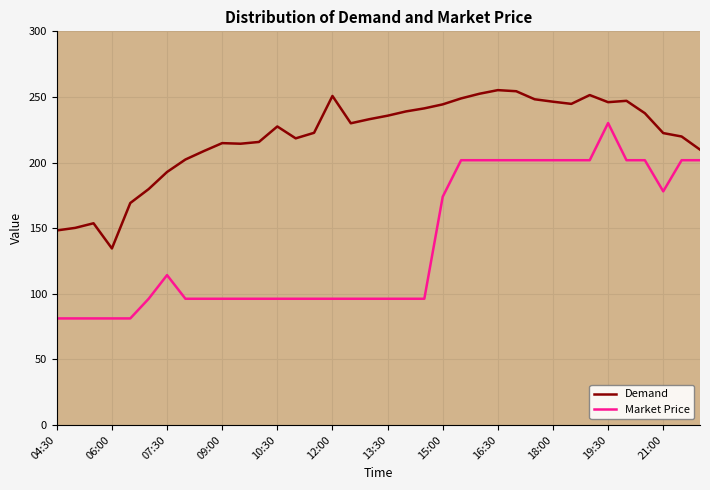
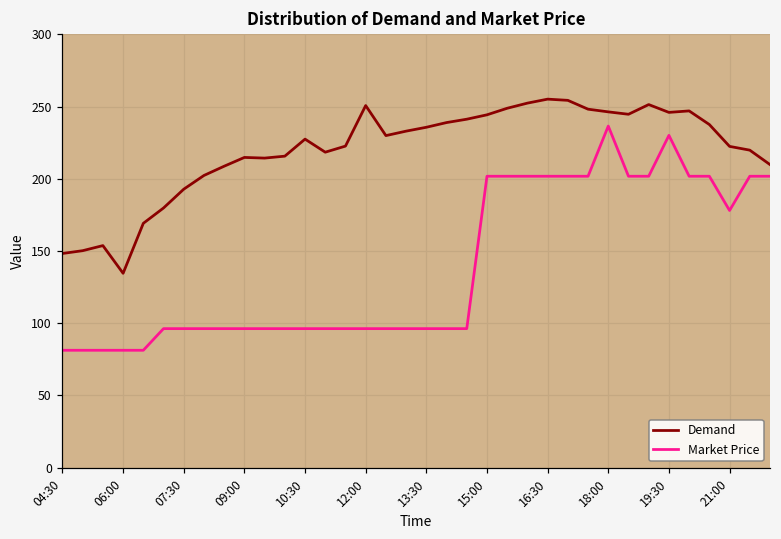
Market Price, 07:30: 114 -> 96
Market Price, 15:00: 174 -> 202
Market Price, 18:00: 202 -> 237
